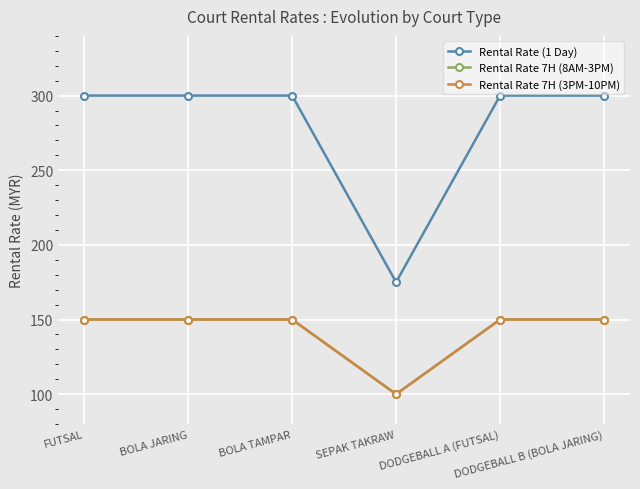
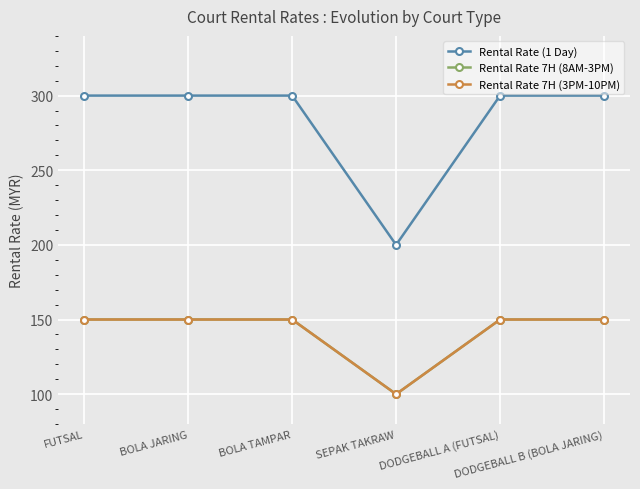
Rental Rate (1 Day), SEPAK TAKRAW: 175 -> 200
